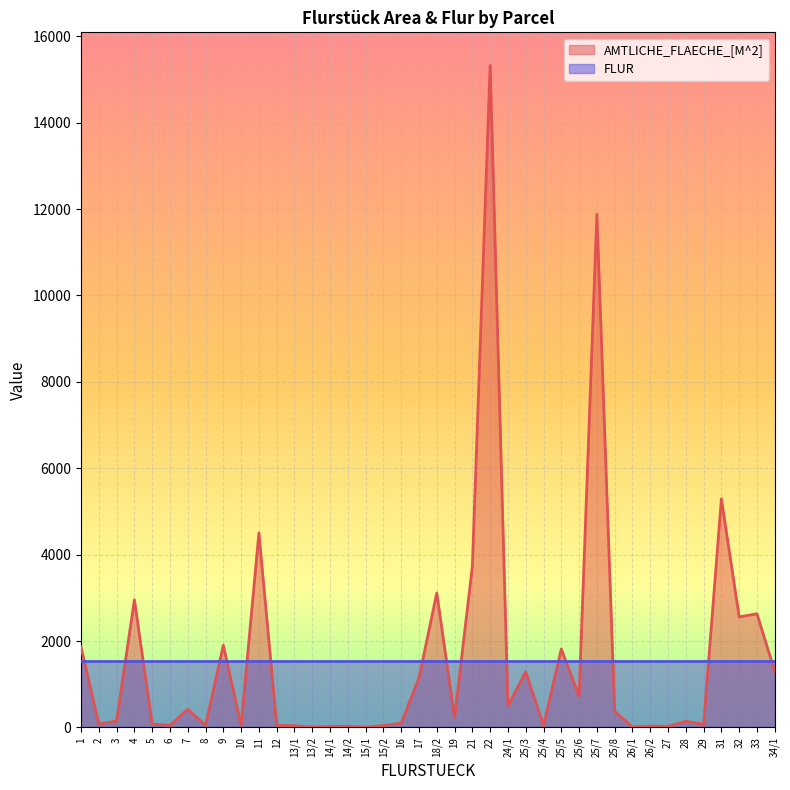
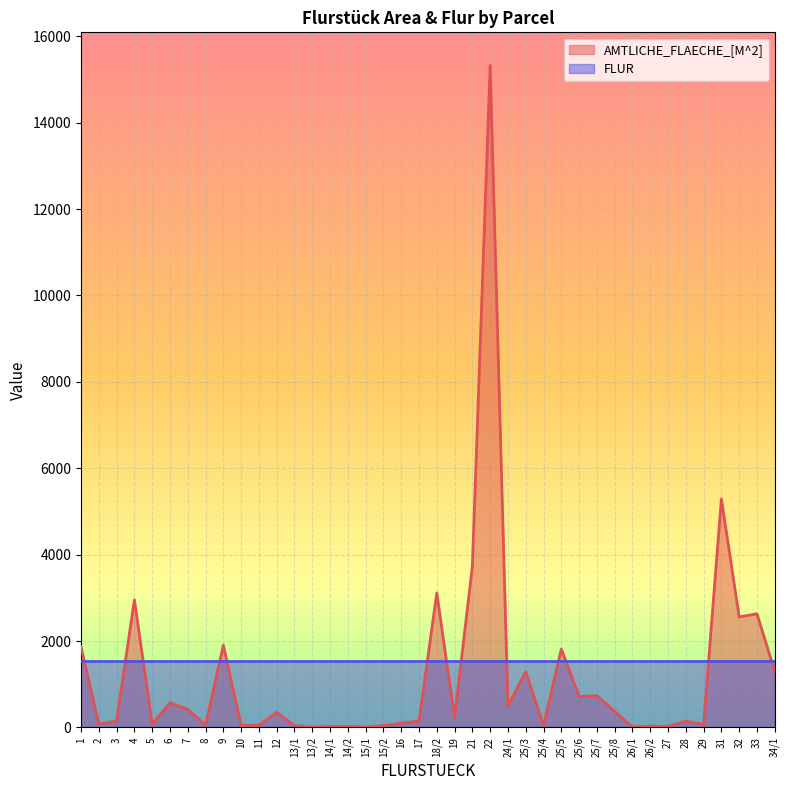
AMTLICHE_FLAECHE_[M^2], 6: 100 -> 600
AMTLICHE_FLAECHE_[M^2], 11: 4500 -> 100
AMTLICHE_FLAECHE_[M^2], 12: 100 -> 400
AMTLICHE_FLAECHE_[M^2], 17: 1200 -> 100
AMTLICHE_FLAECHE_[M^2], 25/7: 11900 -> 700
